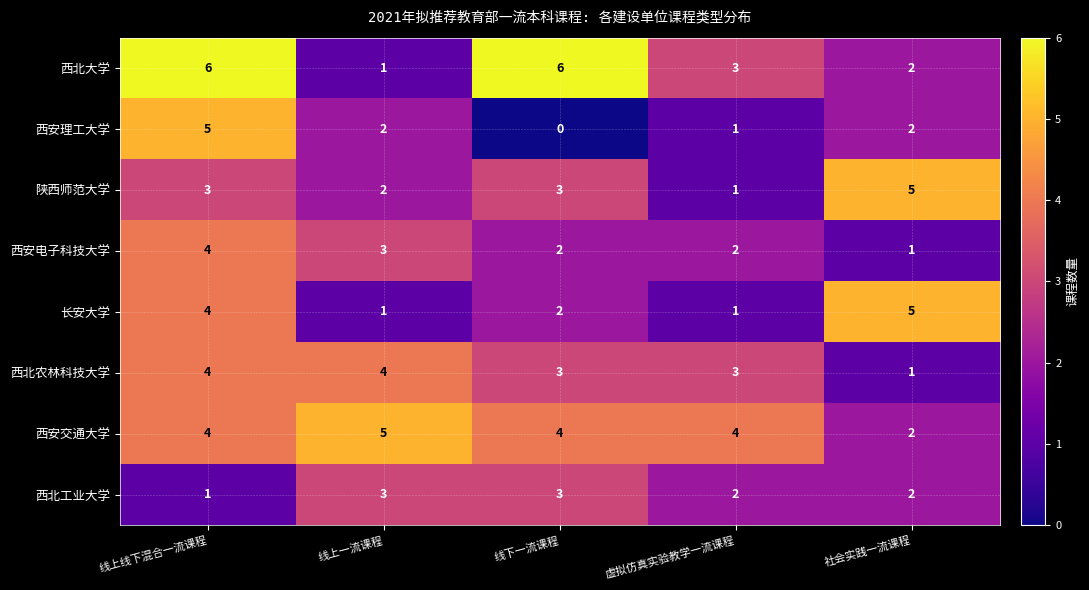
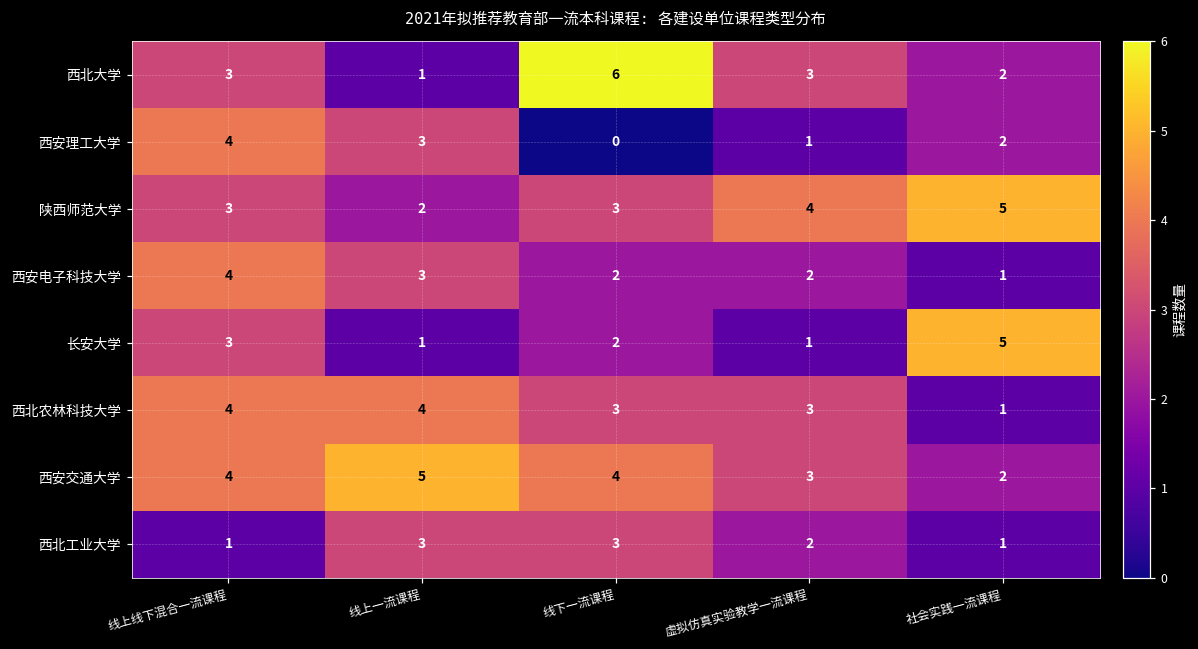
西北大学, 线上线下混合一流课程: 6 -> 3
西安理工大学, 线上线下混合一流课程: 5 -> 4
西安理工大学, 线上一流课程: 2 -> 3
陕西师范大学, 虚拟仿真实验教学一流课程: 1 -> 4
长安大学, 线上线下混合一流课程: 4 -> 3
西安交通大学, 虚拟仿真实验教学一流课程: 4 -> 3
西北工业大学, 社会实践一流课程: 2 -> 1
